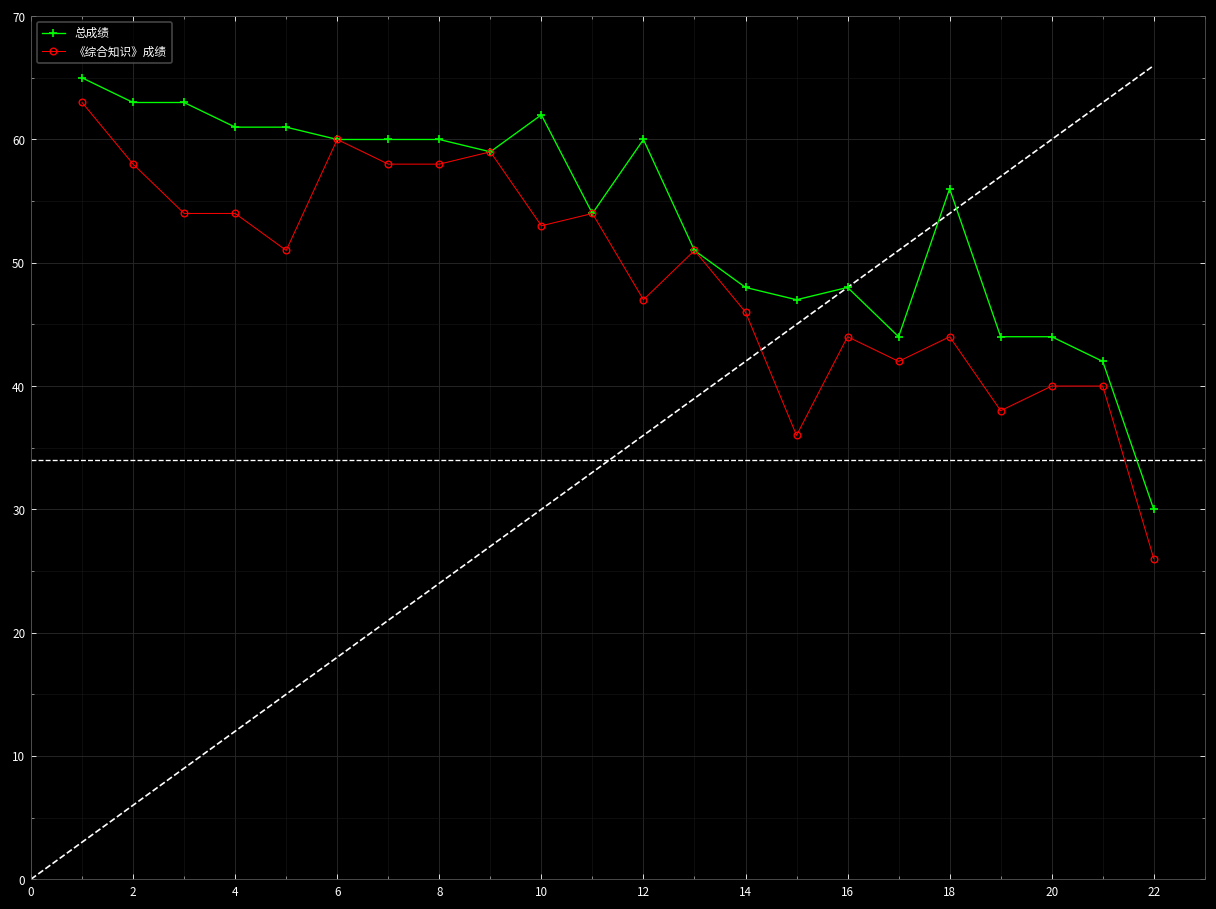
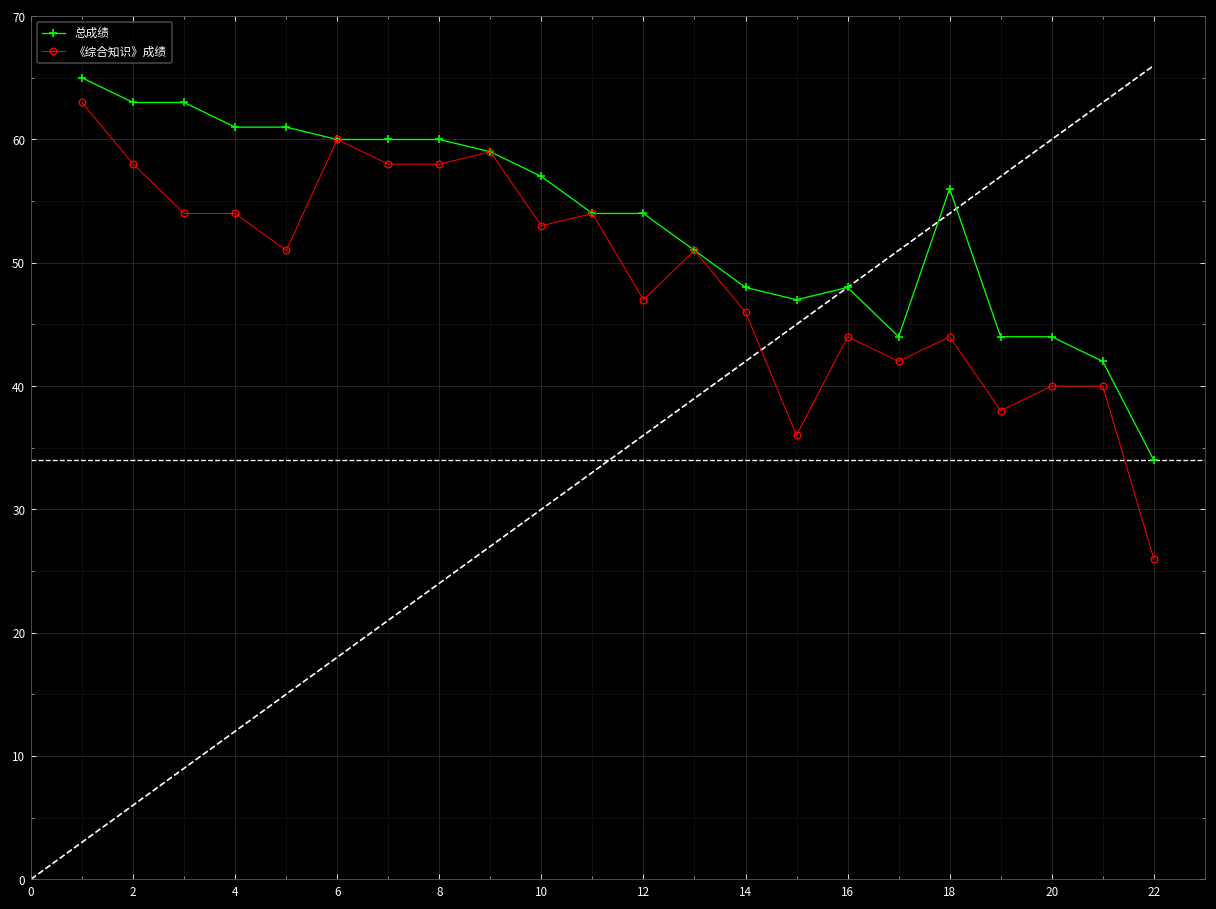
总成绩, 10: 62 -> 57
总成绩, 12: 60 -> 54
总成绩, 22: 30 -> 34
